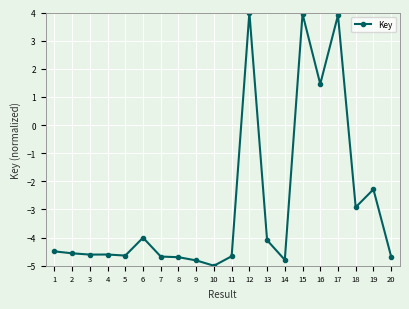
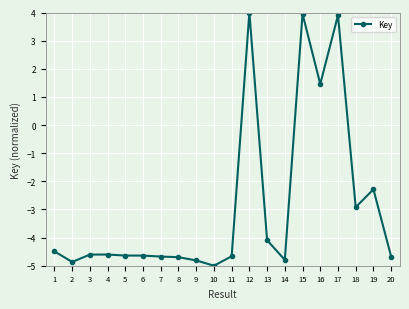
2: -4.6 -> -4.9
6: -4.0 -> -4.6
